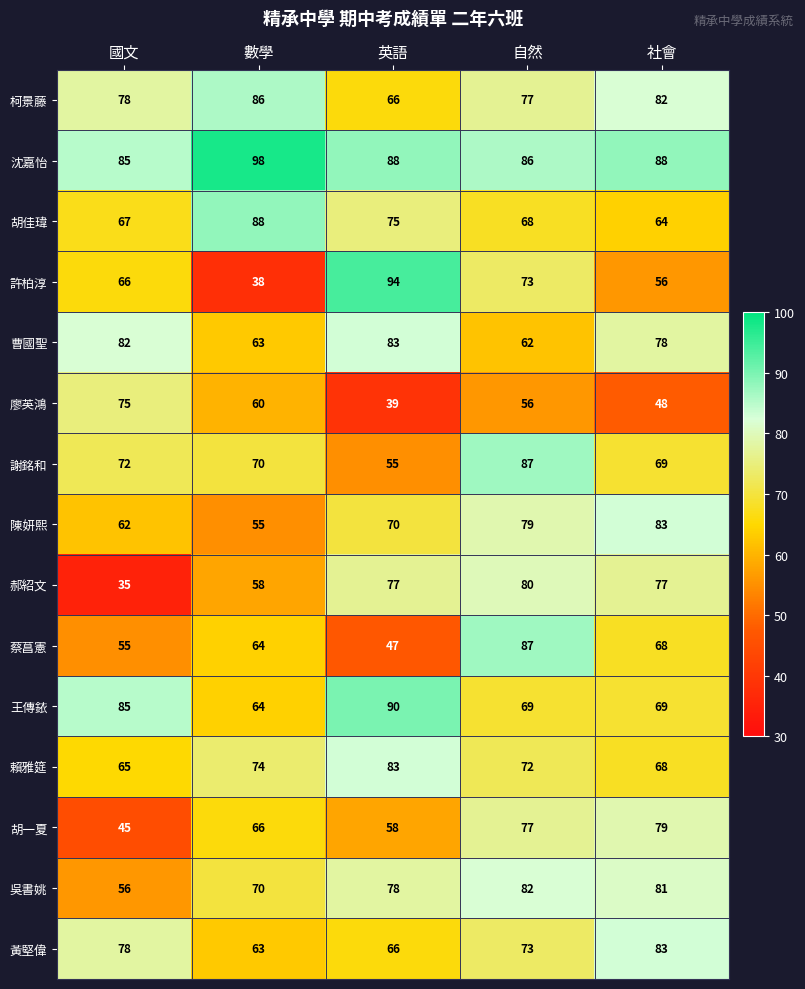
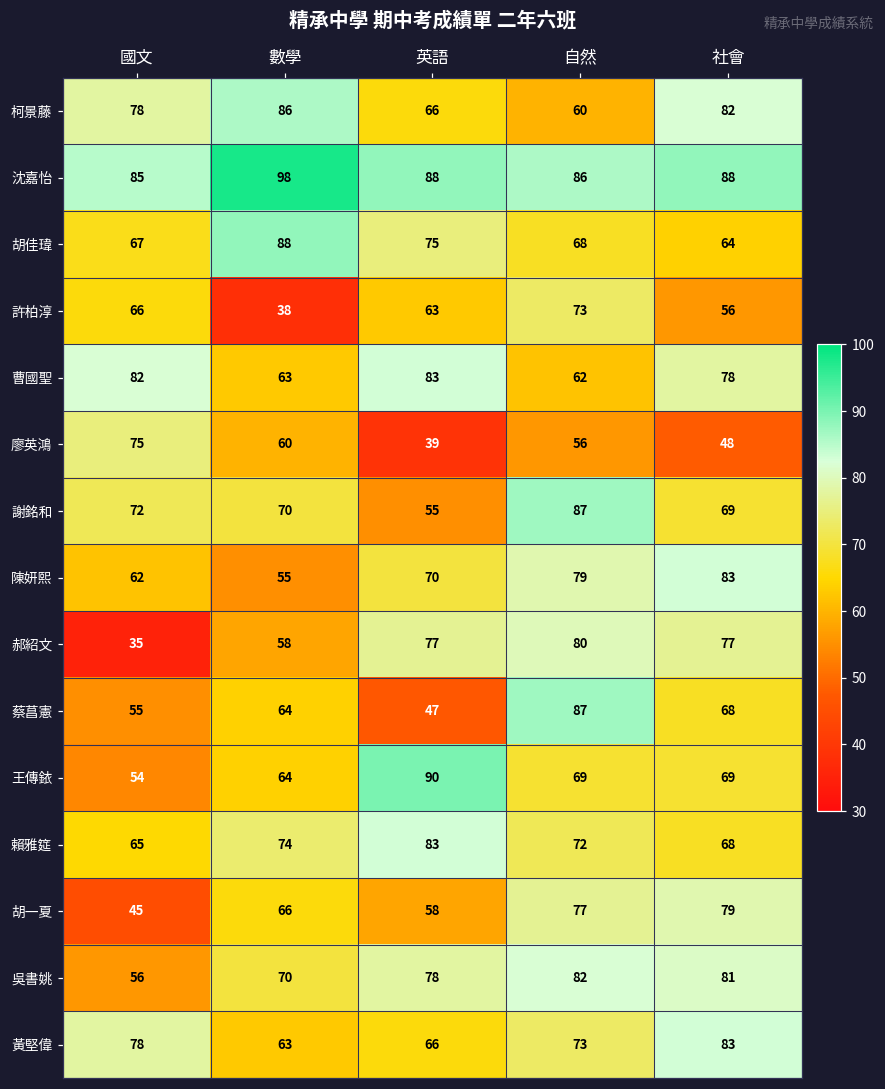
柯景藤, 自然: 77 -> 60
許柏淳, 英語: 94 -> 63
王傳銥, 國文: 85 -> 54
